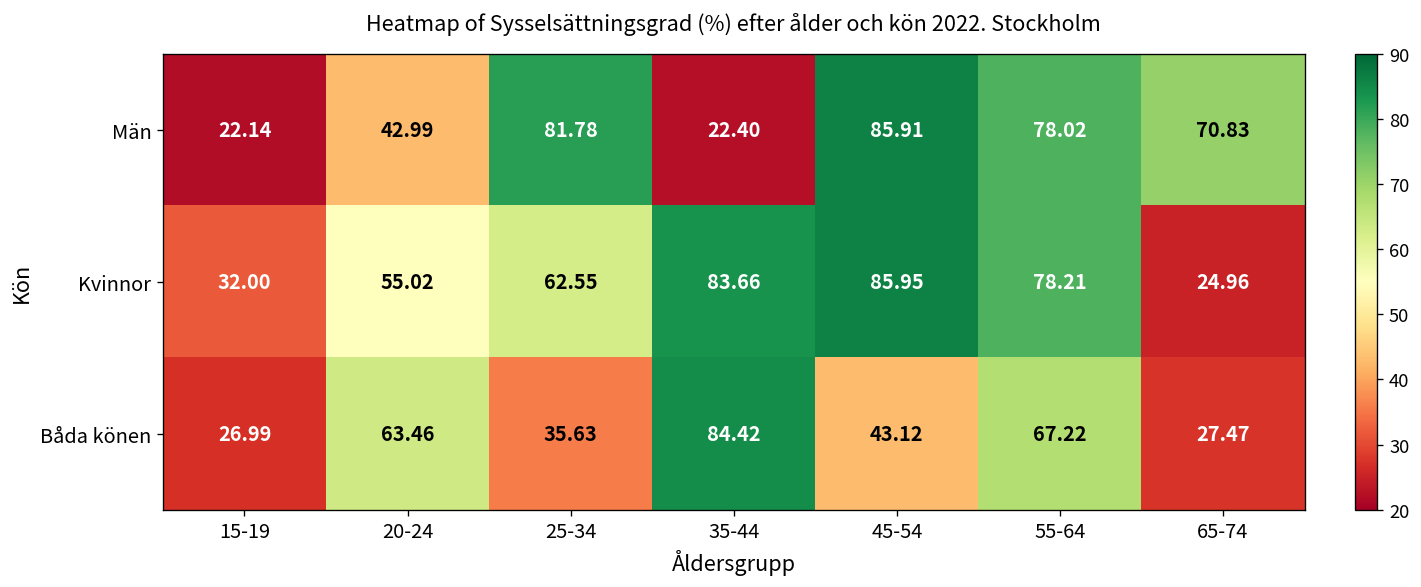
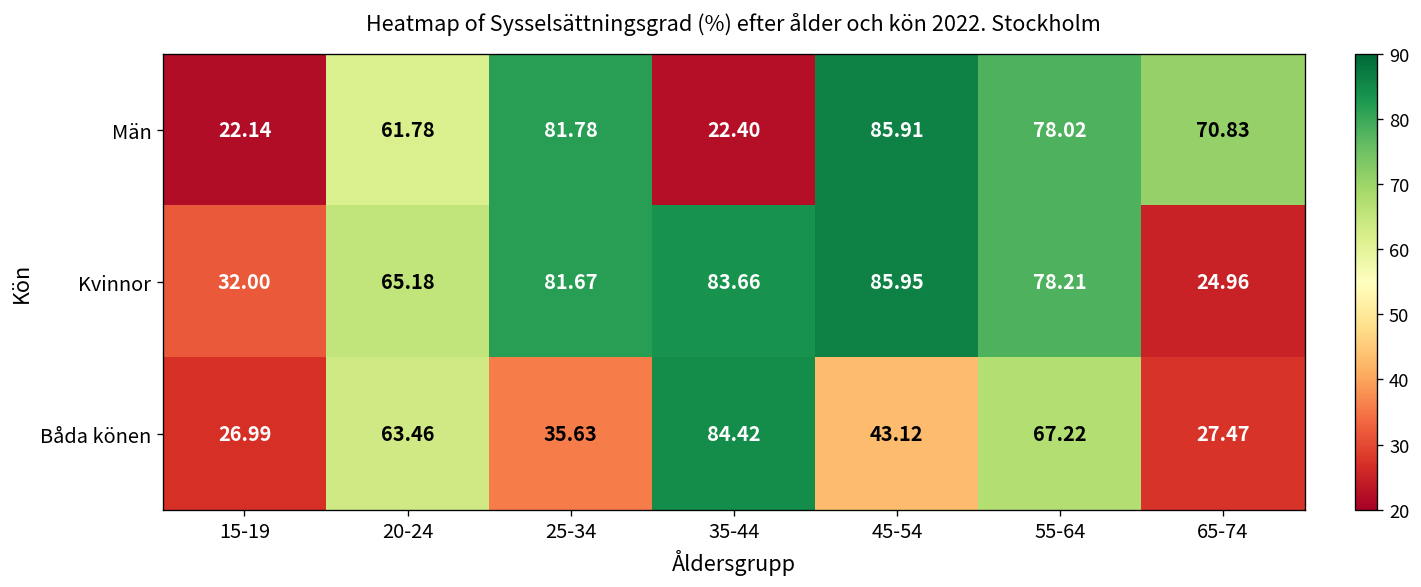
Män, 20-24: 42.99 -> 61.78
Kvinnor, 20-24: 55.02 -> 65.18
Kvinnor, 25-34: 62.55 -> 81.67
